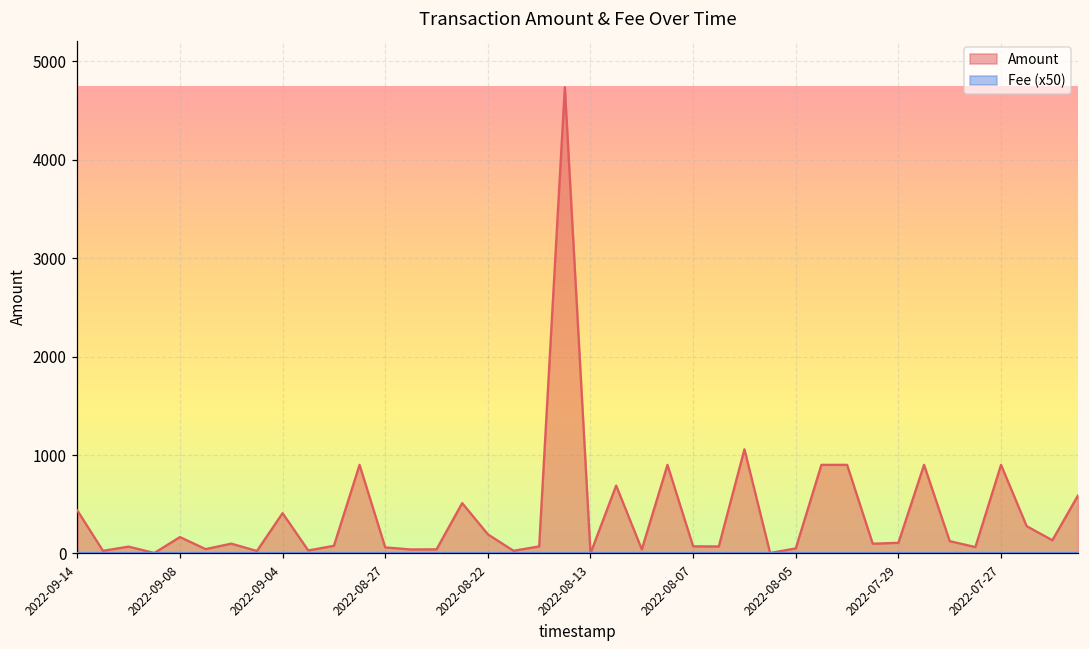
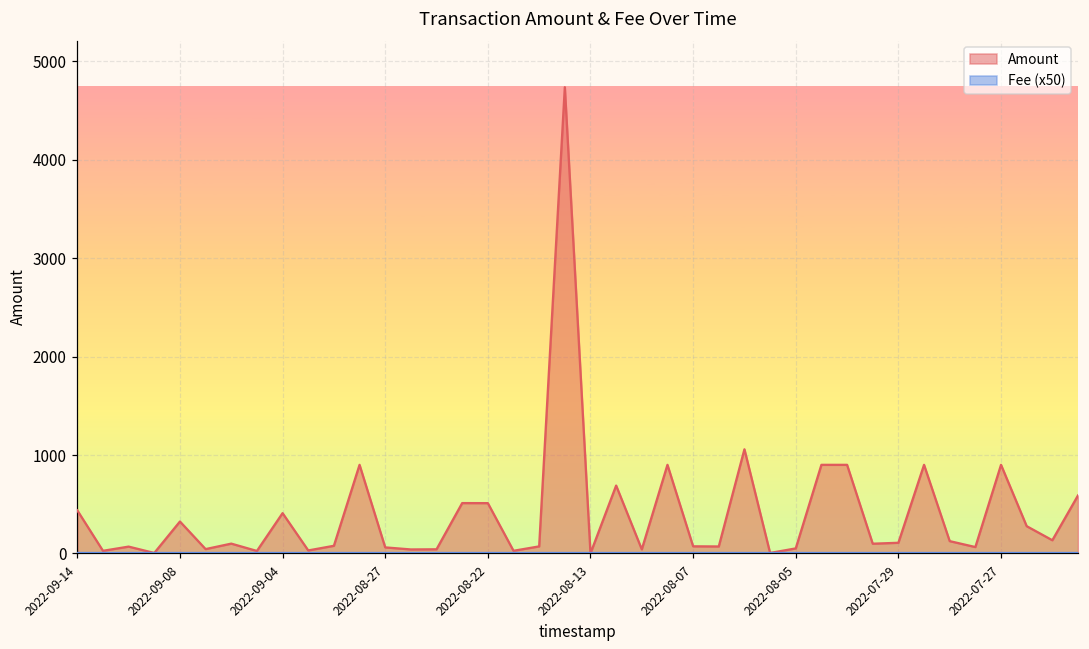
Amount, 2022-09-08: 200 -> 300
Amount, 2022-08-22: 200 -> 500
